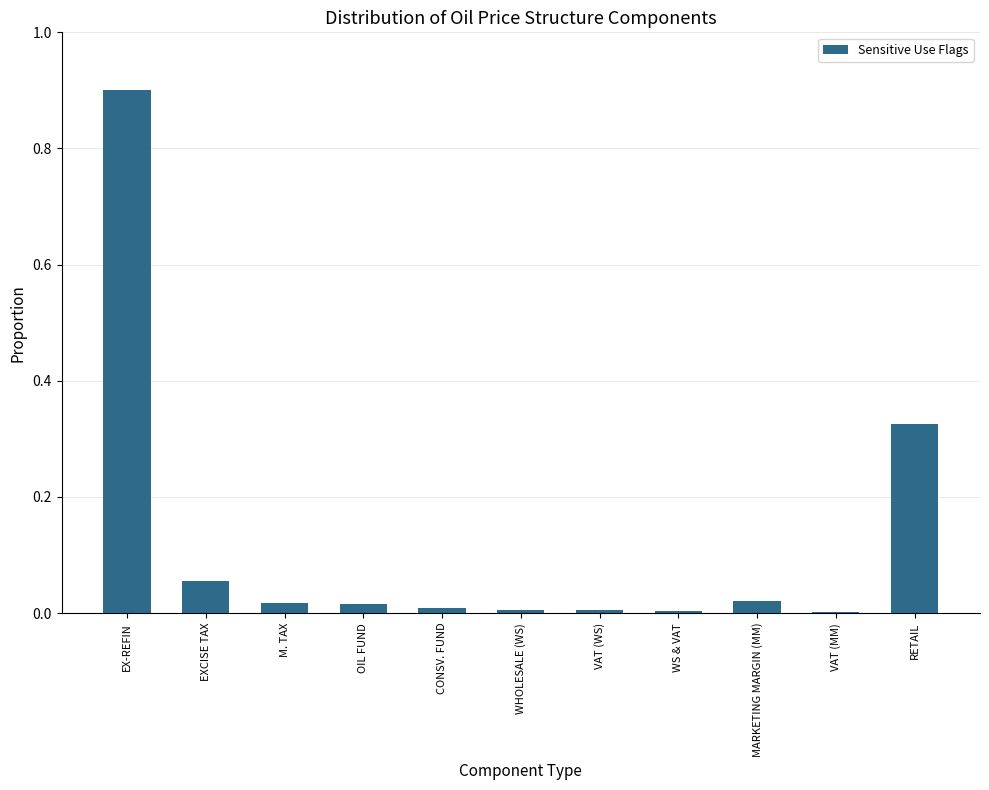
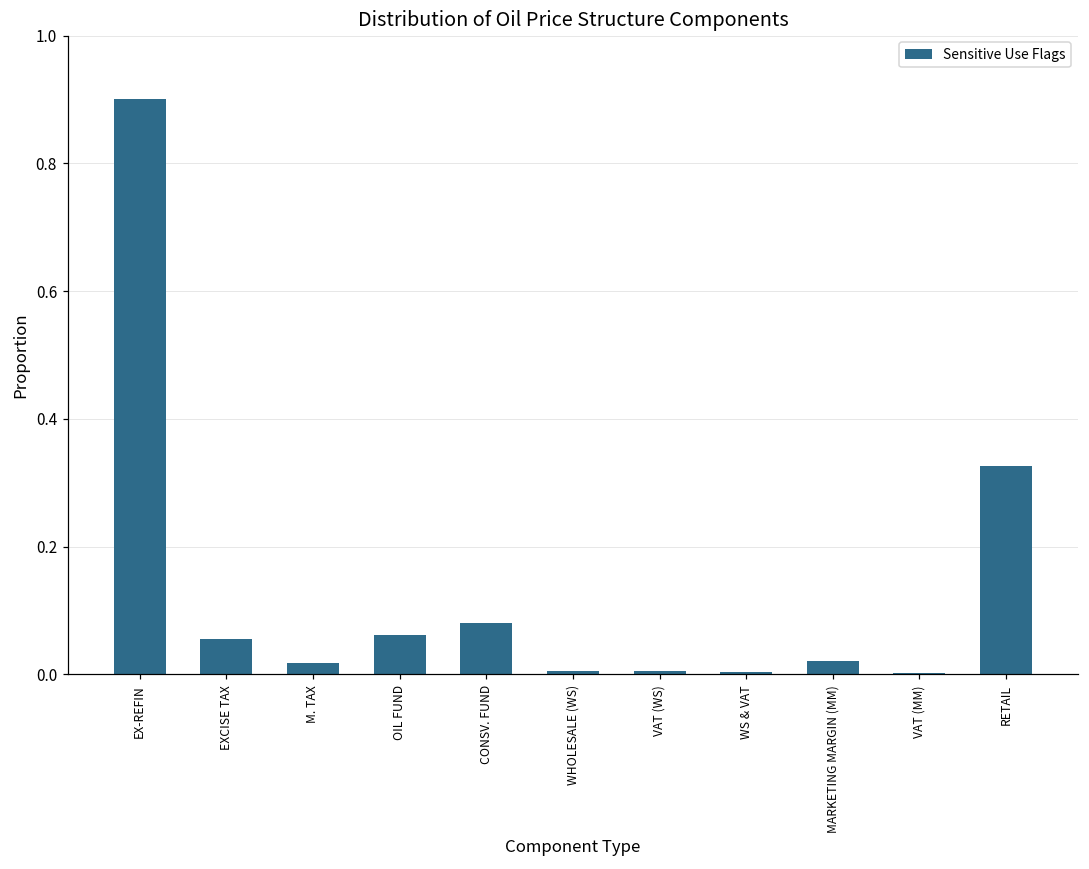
OIL FUND: 0.02 -> 0.06
CONSV. FUND: 0.01 -> 0.08
